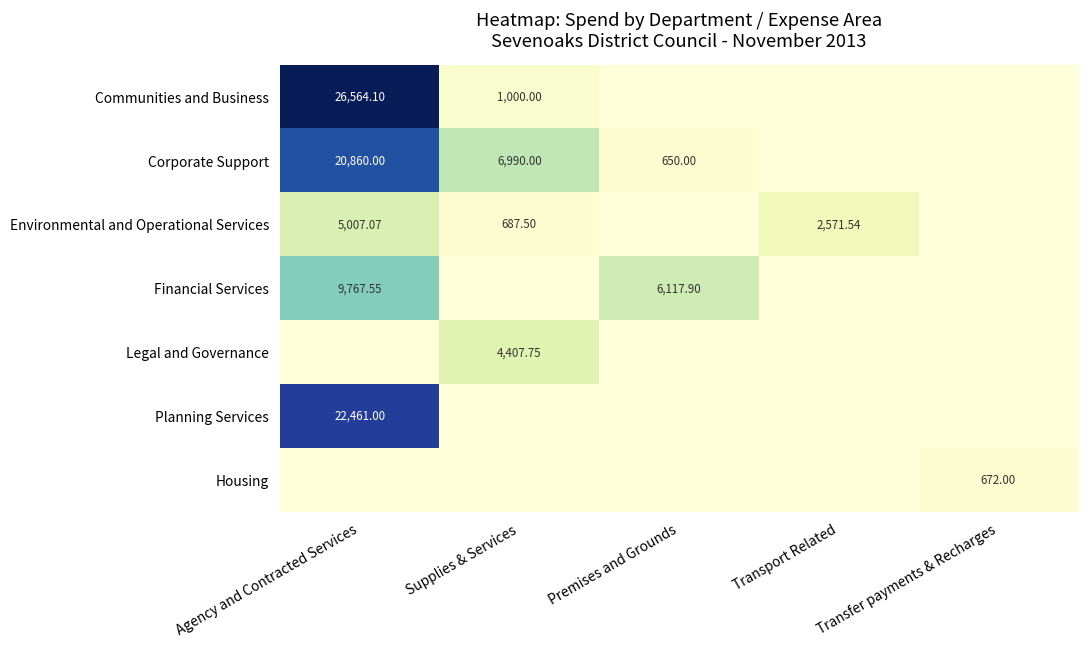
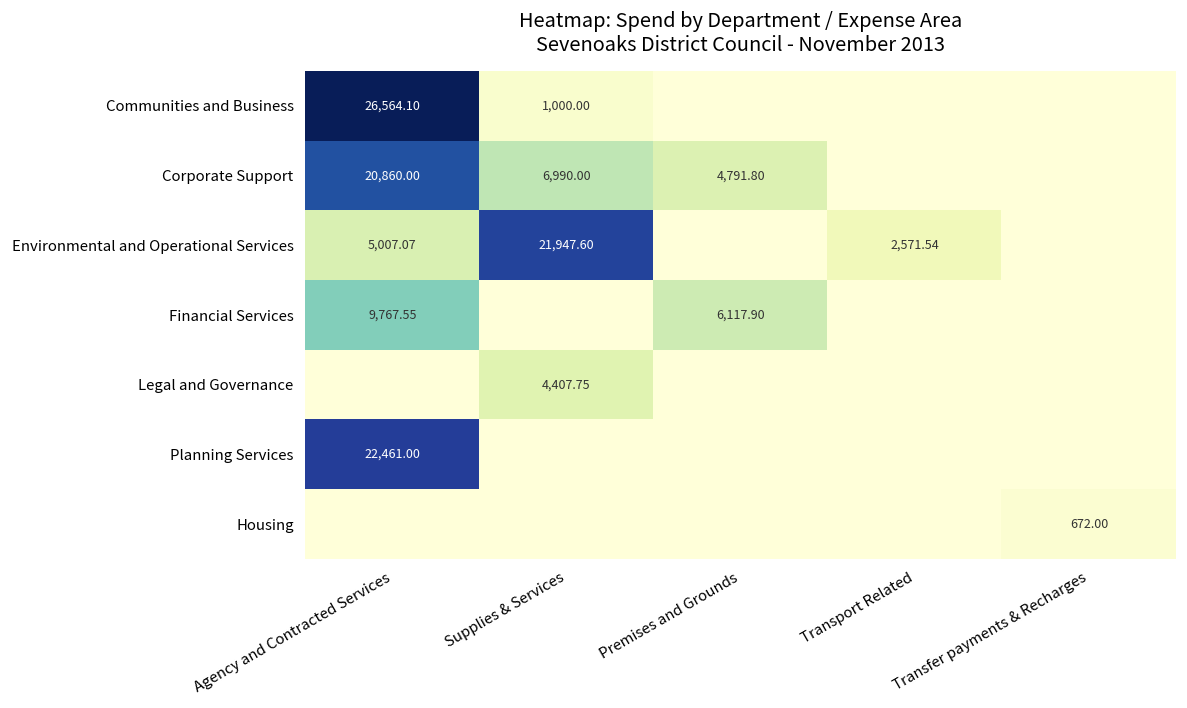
Corporate Support, Premises and Grounds: 650.00 -> 4,791.80
Environmental and Operational Services, Supplies & Services: 687.50 -> 21,947.60
